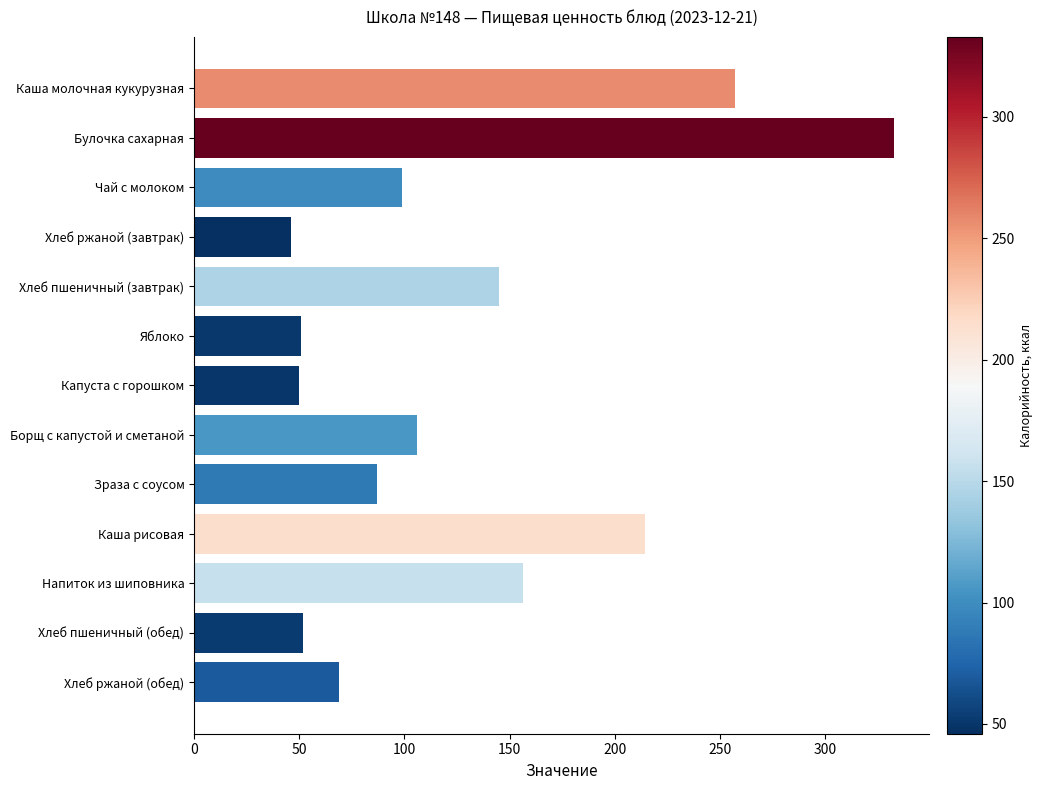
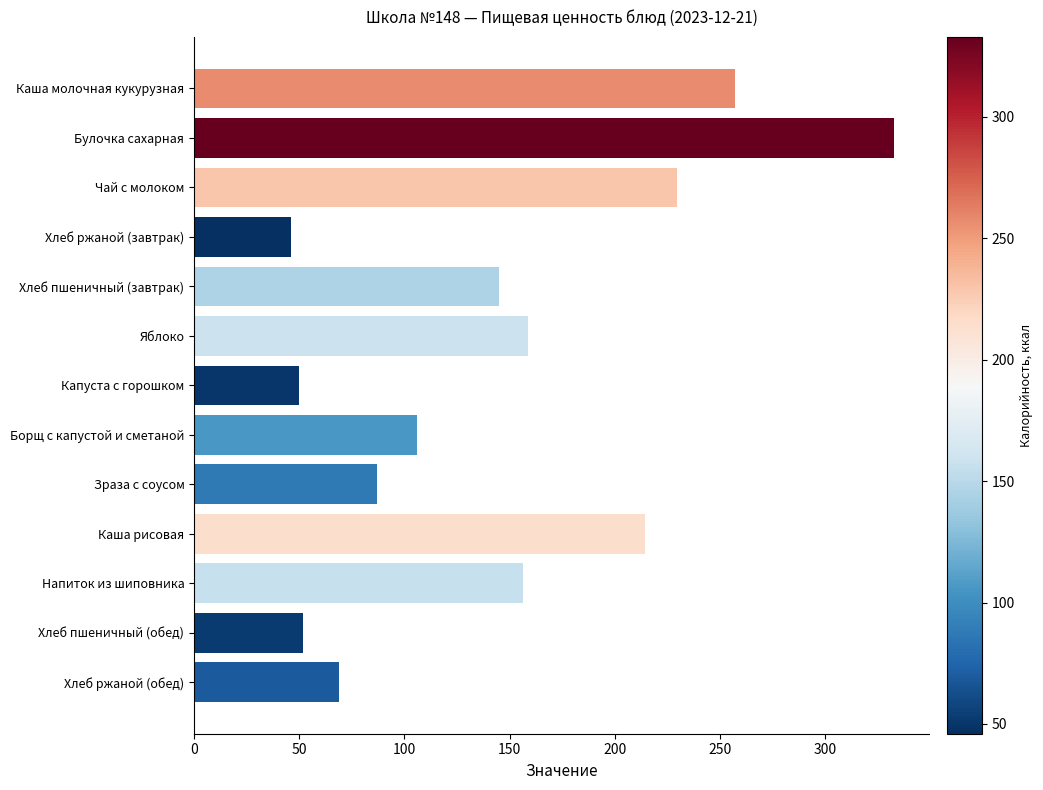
Чай с молоком: 99 -> 230
Яблоко: 51 -> 159
